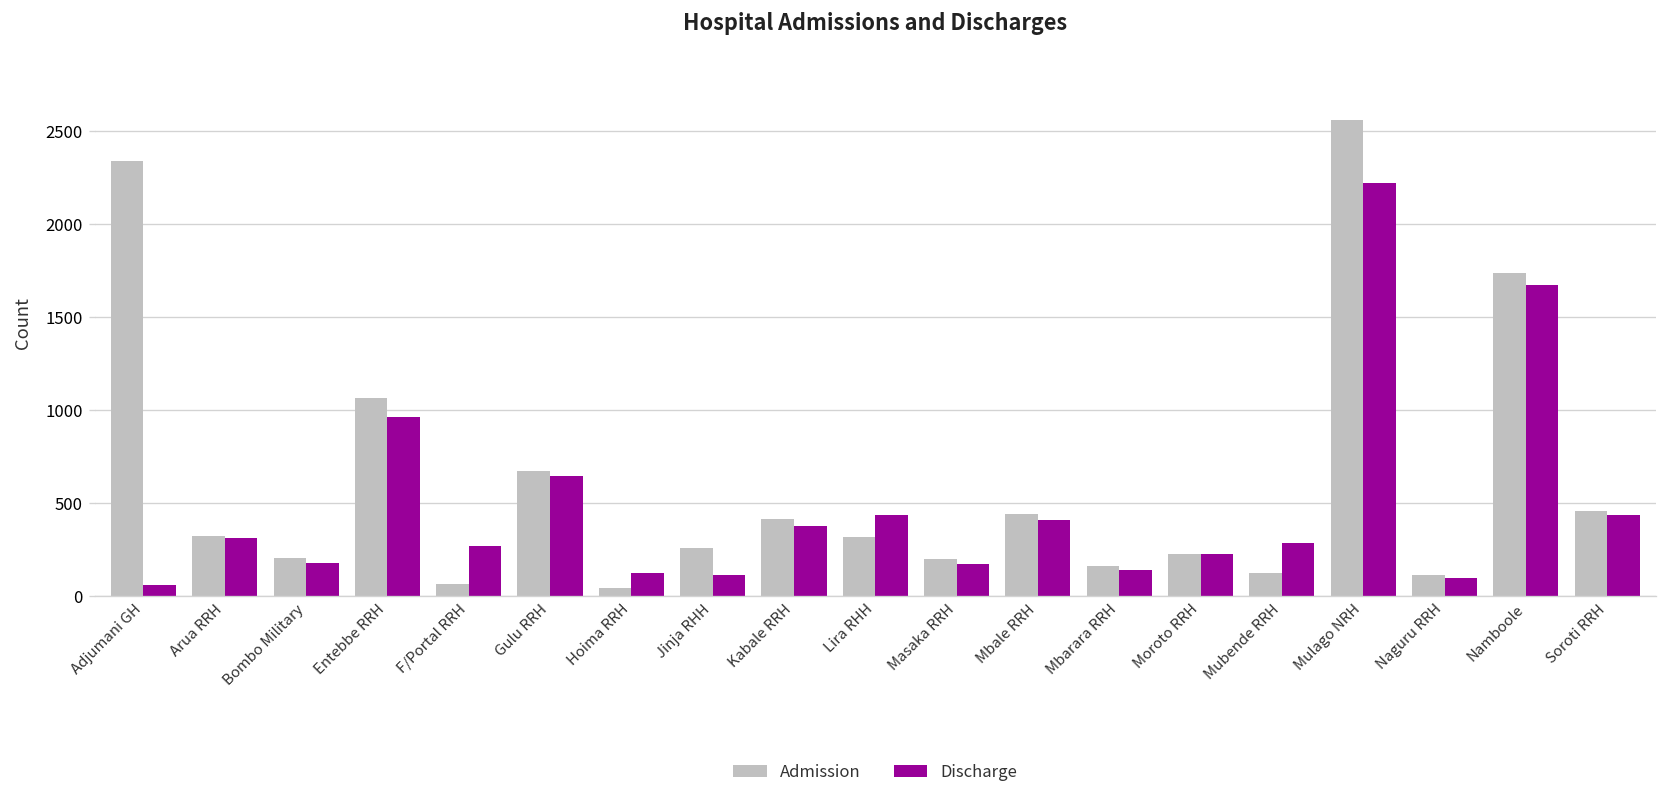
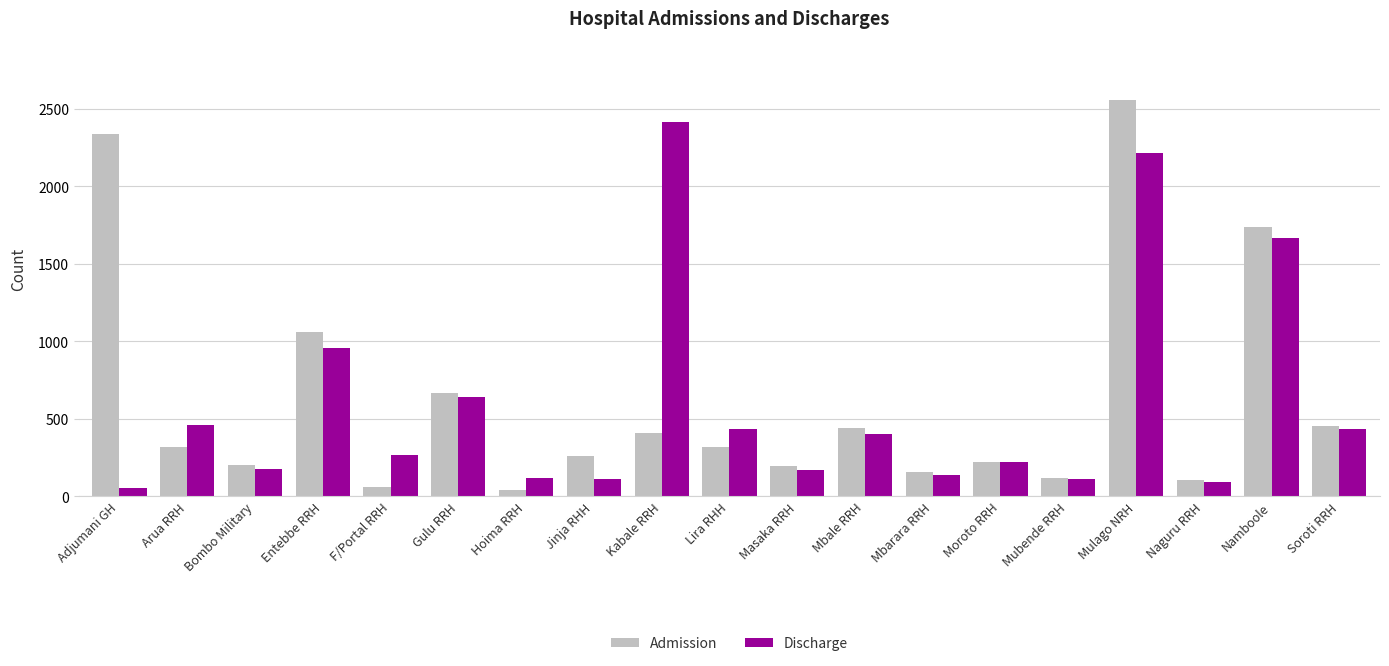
Discharge, Arua RRH: 310 -> 460
Discharge, Kabale RRH: 380 -> 2420
Discharge, Mubende RRH: 280 -> 110
